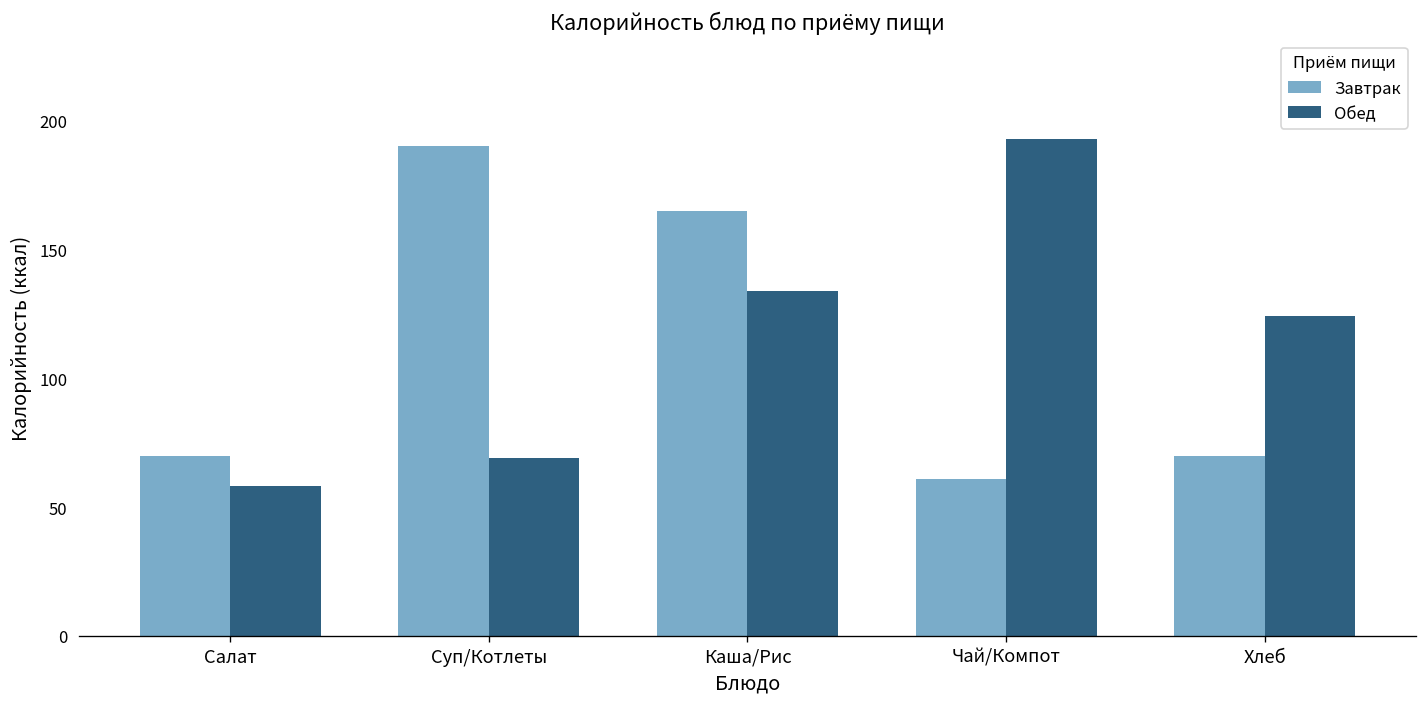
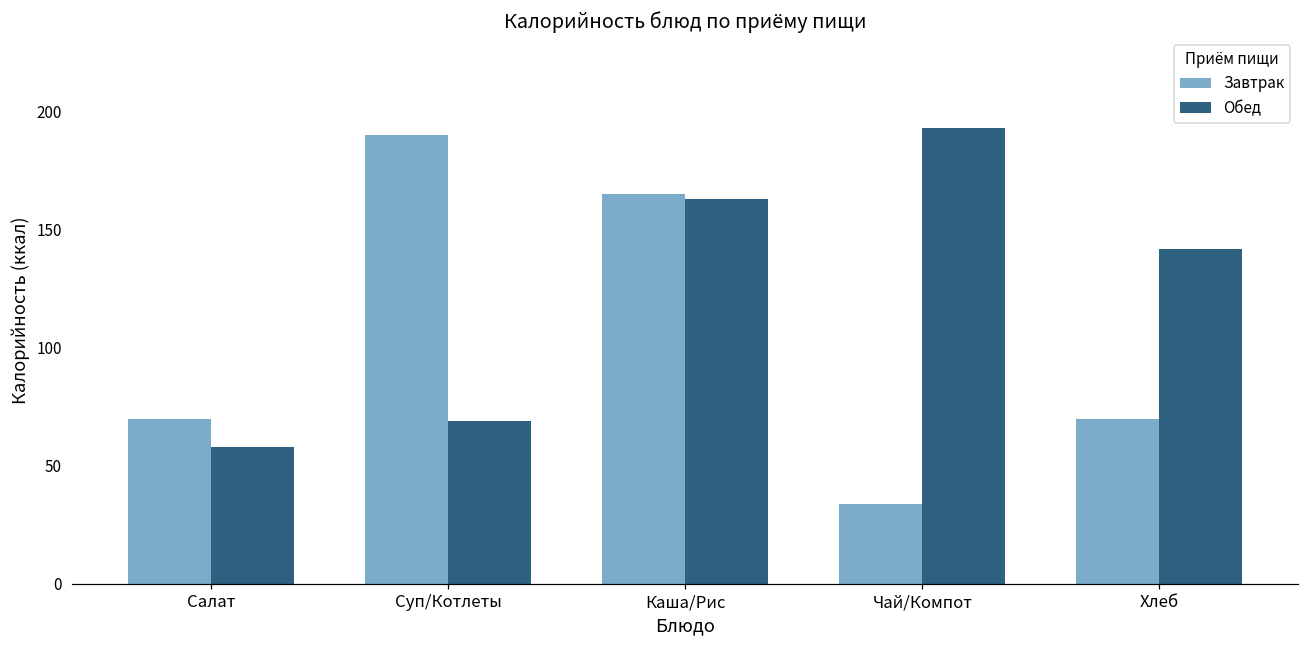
Обед, Каша/Рис: 134 -> 163
Завтрак, Чай/Компот: 61 -> 34
Обед, Хлеб: 124 -> 142
